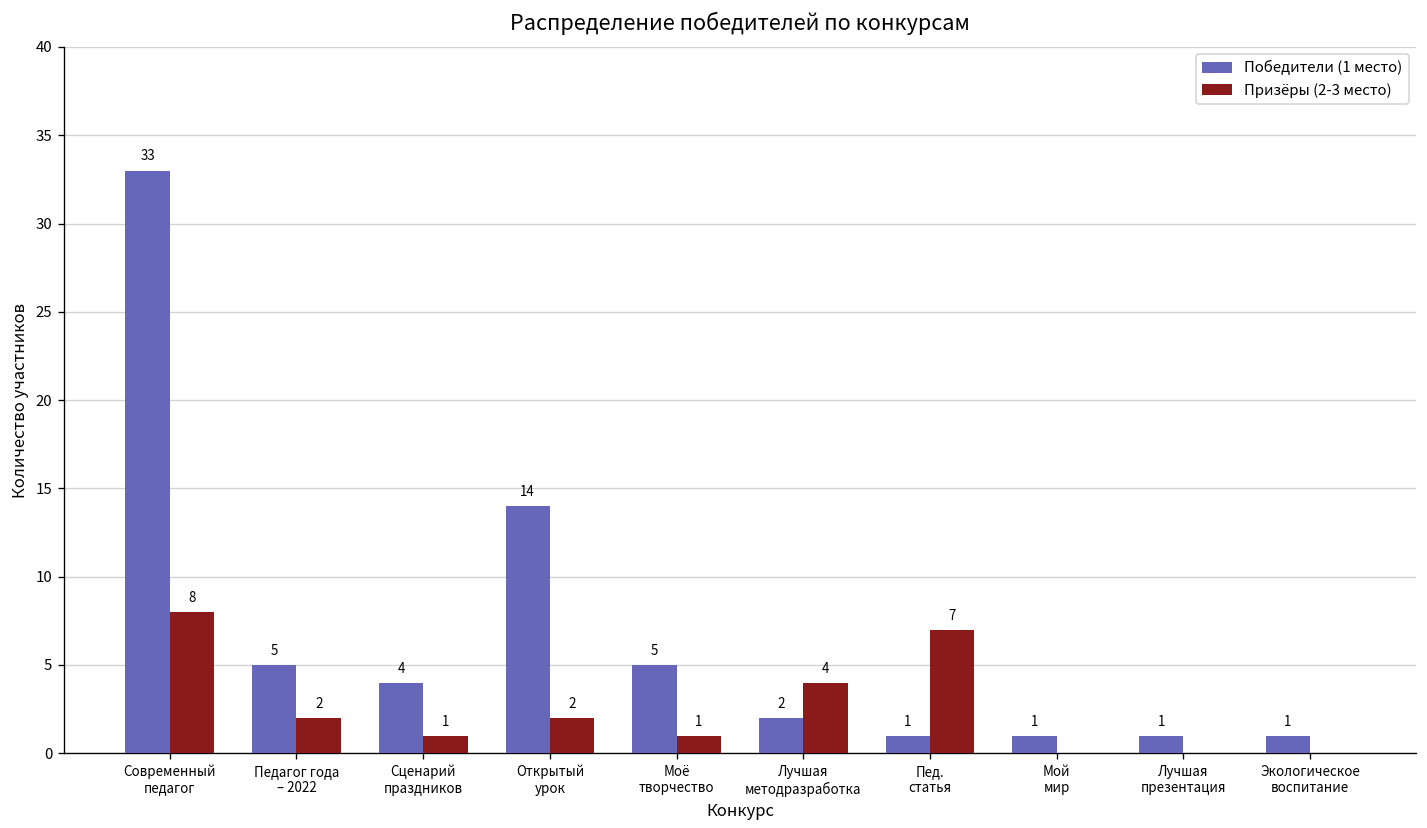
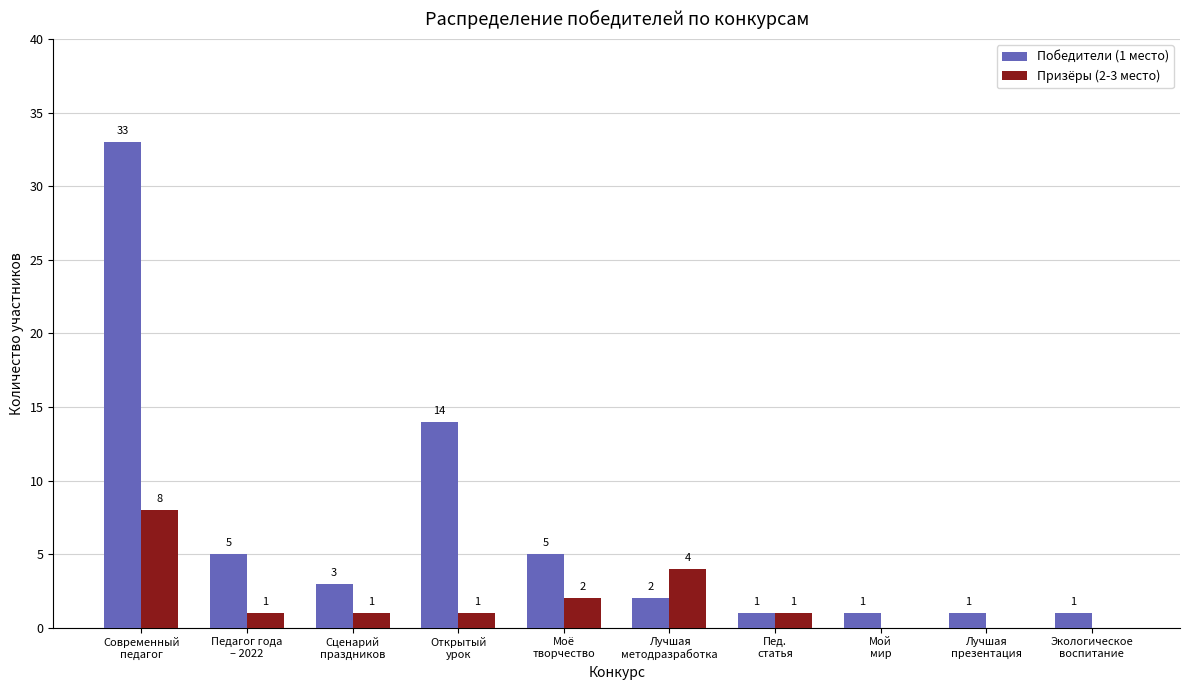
Призёры (2-3 место), Педагог года – 2022: 2 -> 1
Победители (1 место), Сценарий праздников: 4 -> 3
Призёры (2-3 место), Открытый урок: 2 -> 1
Призёры (2-3 место), Моё творчество: 1 -> 2
Призёры (2-3 место), Пед. статья: 7 -> 1
